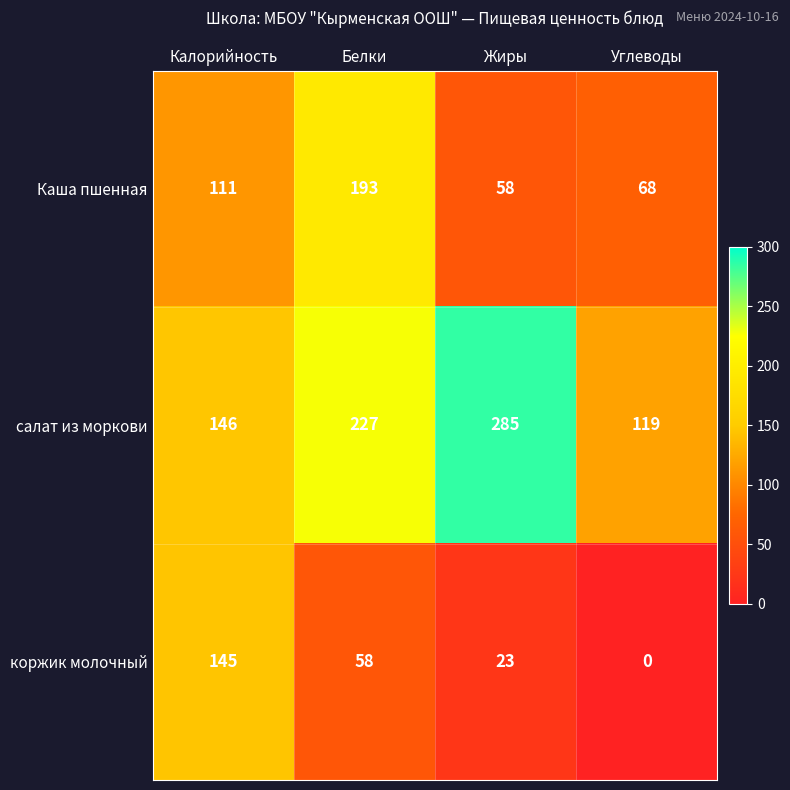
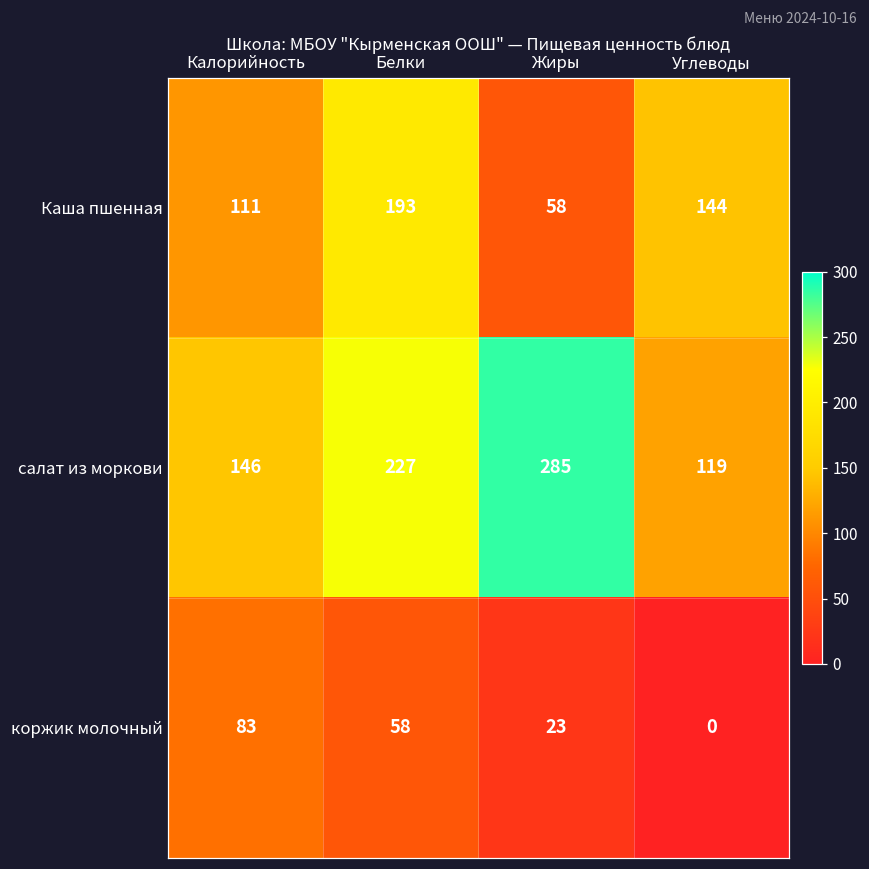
Каша пшенная, Углеводы: 68 -> 144
коржик молочный, Калорийность: 145 -> 83
